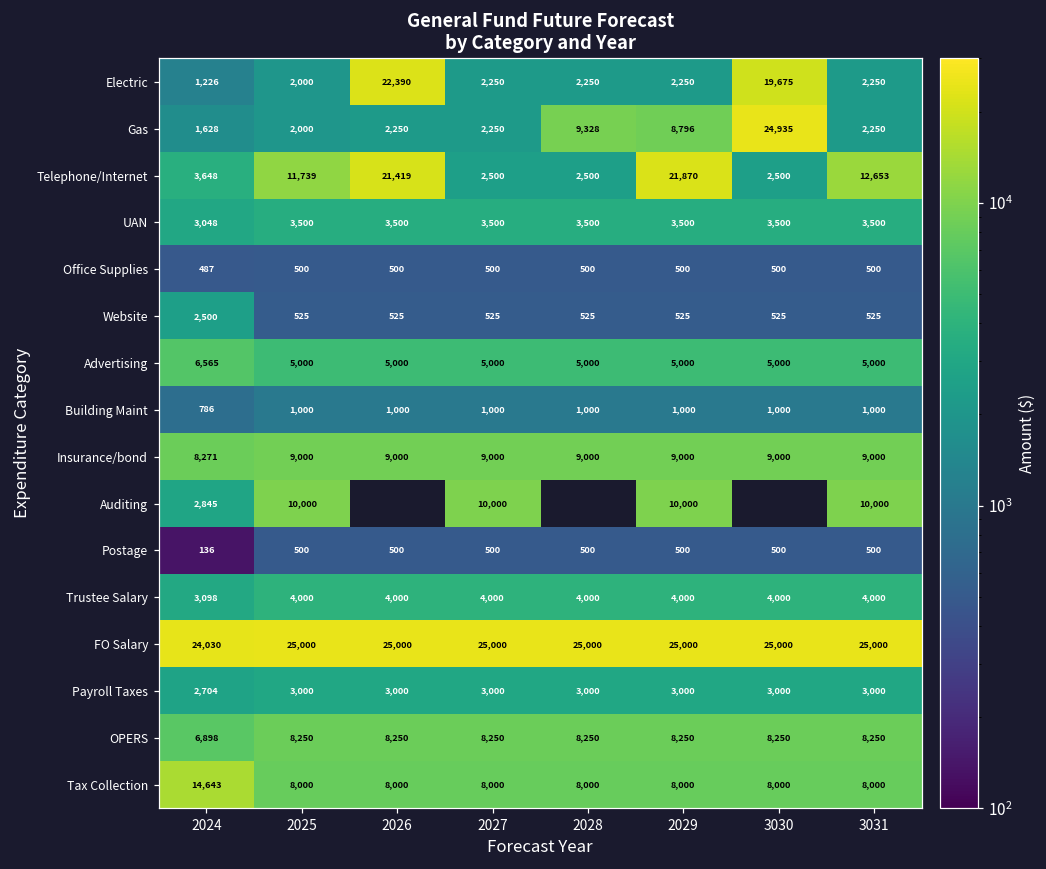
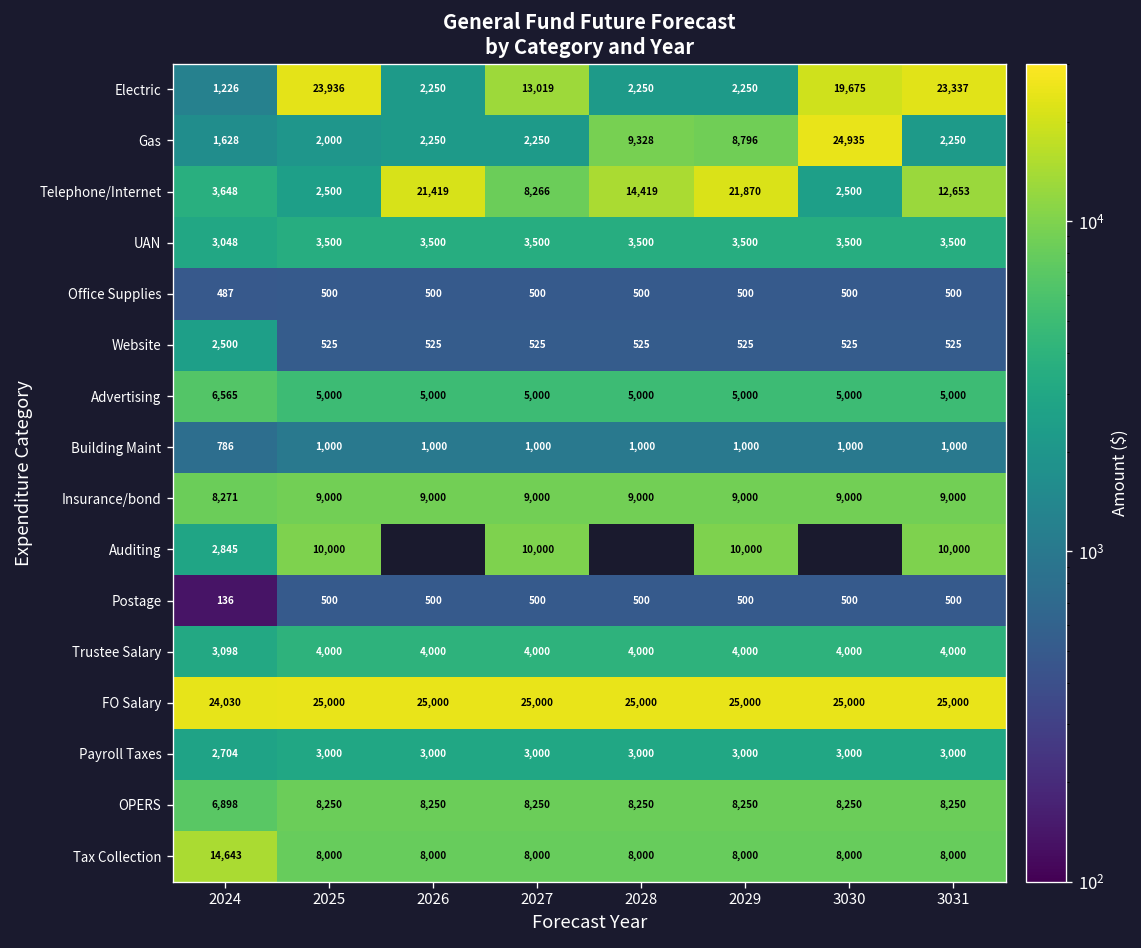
Electric, 2025: 2,000 -> 23,936
Electric, 2026: 22,390 -> 2,250
Electric, 2027: 2,250 -> 13,019
Electric, 3031: 2,250 -> 23,337
Telephone/Internet, 2025: 11,739 -> 2,500
Telephone/Internet, 2027: 2,500 -> 8,266
Telephone/Internet, 2028: 2,500 -> 14,419
